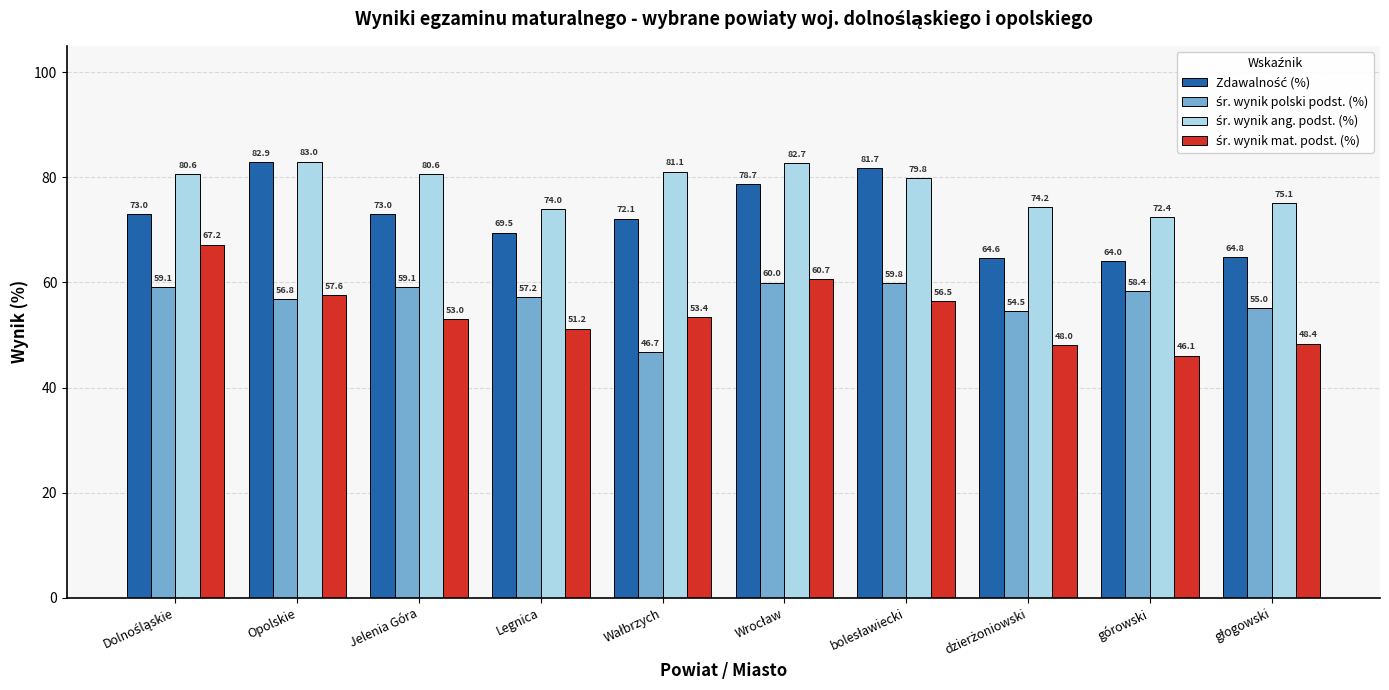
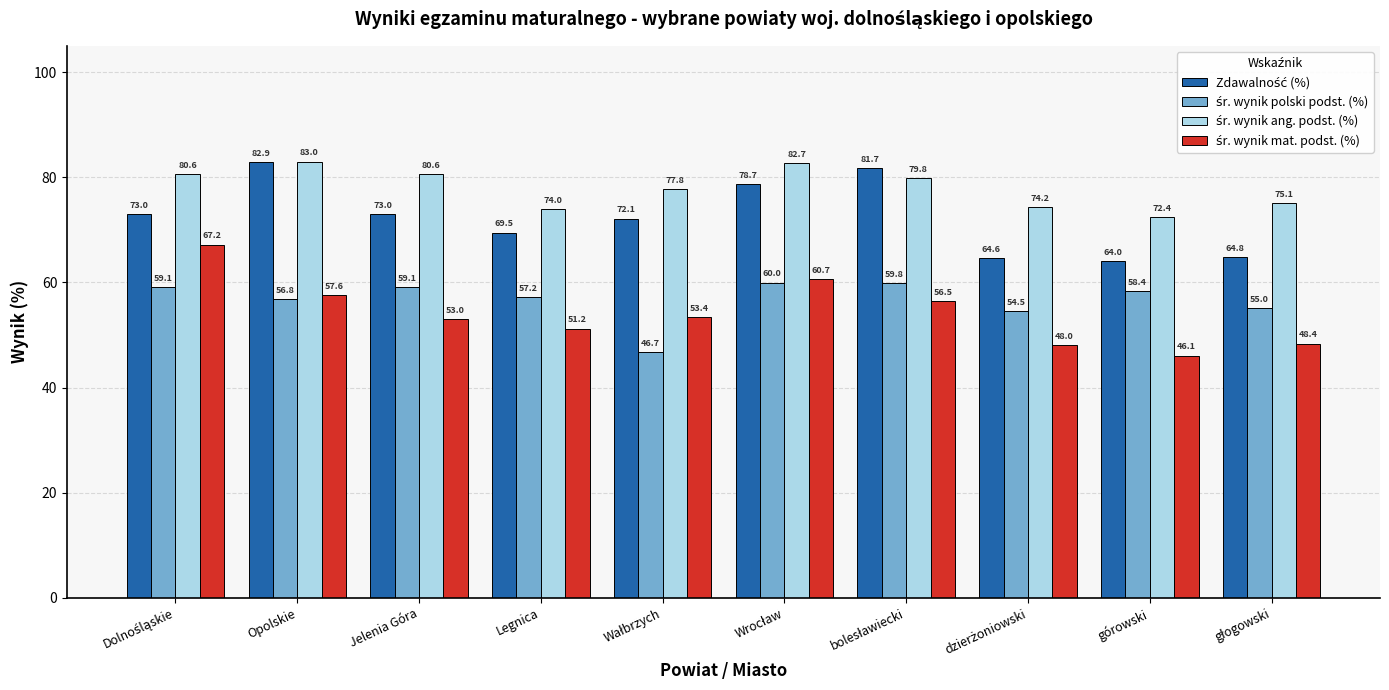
śr. wynik ang. podst. (%), Wałbrzych: 81.1 -> 77.8
